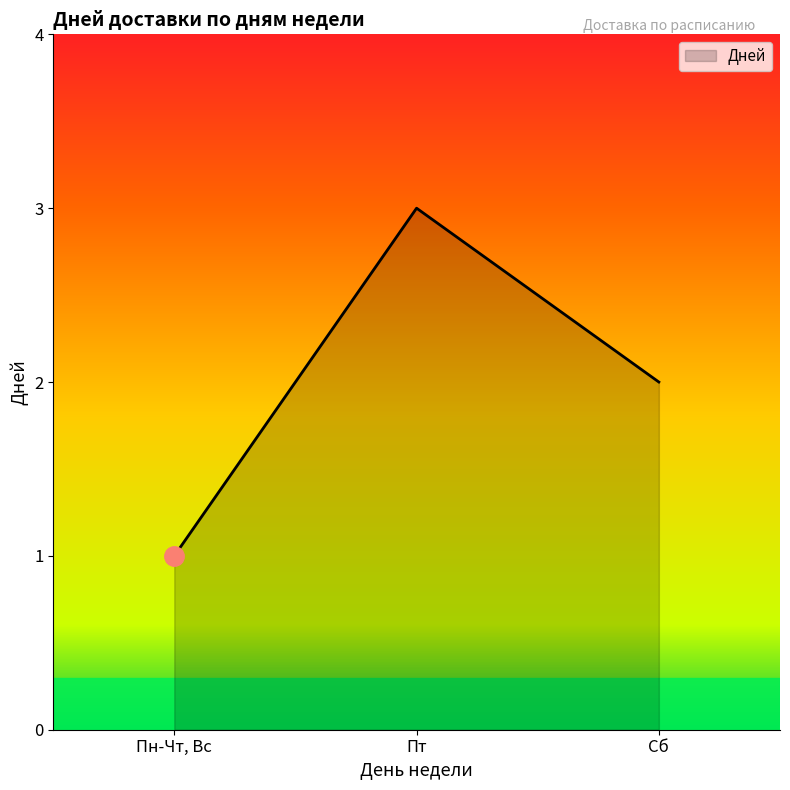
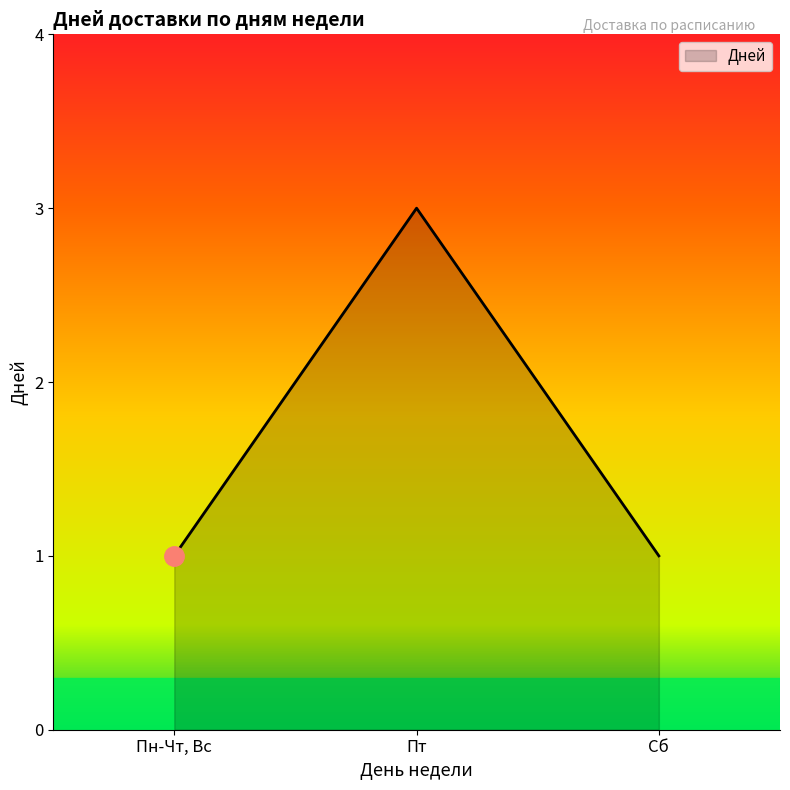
Дней, Сб: 2 -> 1
